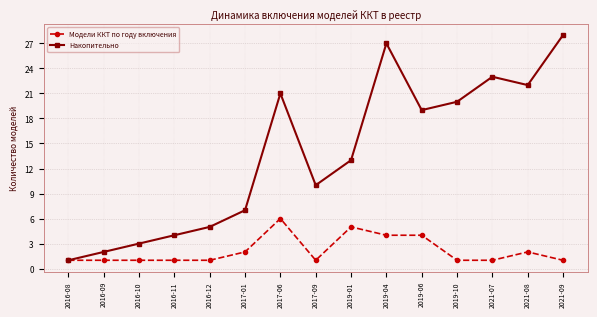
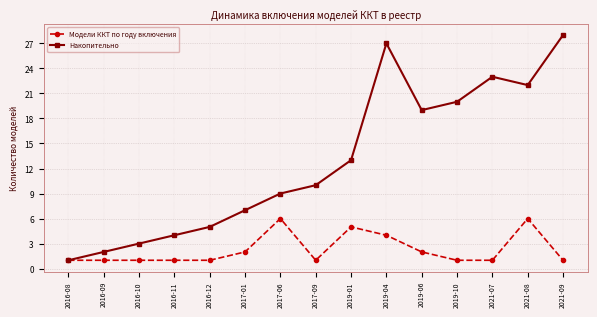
Накопительно, 2017-06: 21 -> 9
Модели ККТ по году включения, 2019-06: 4 -> 2
Модели ККТ по году включения, 2021-08: 2 -> 6
